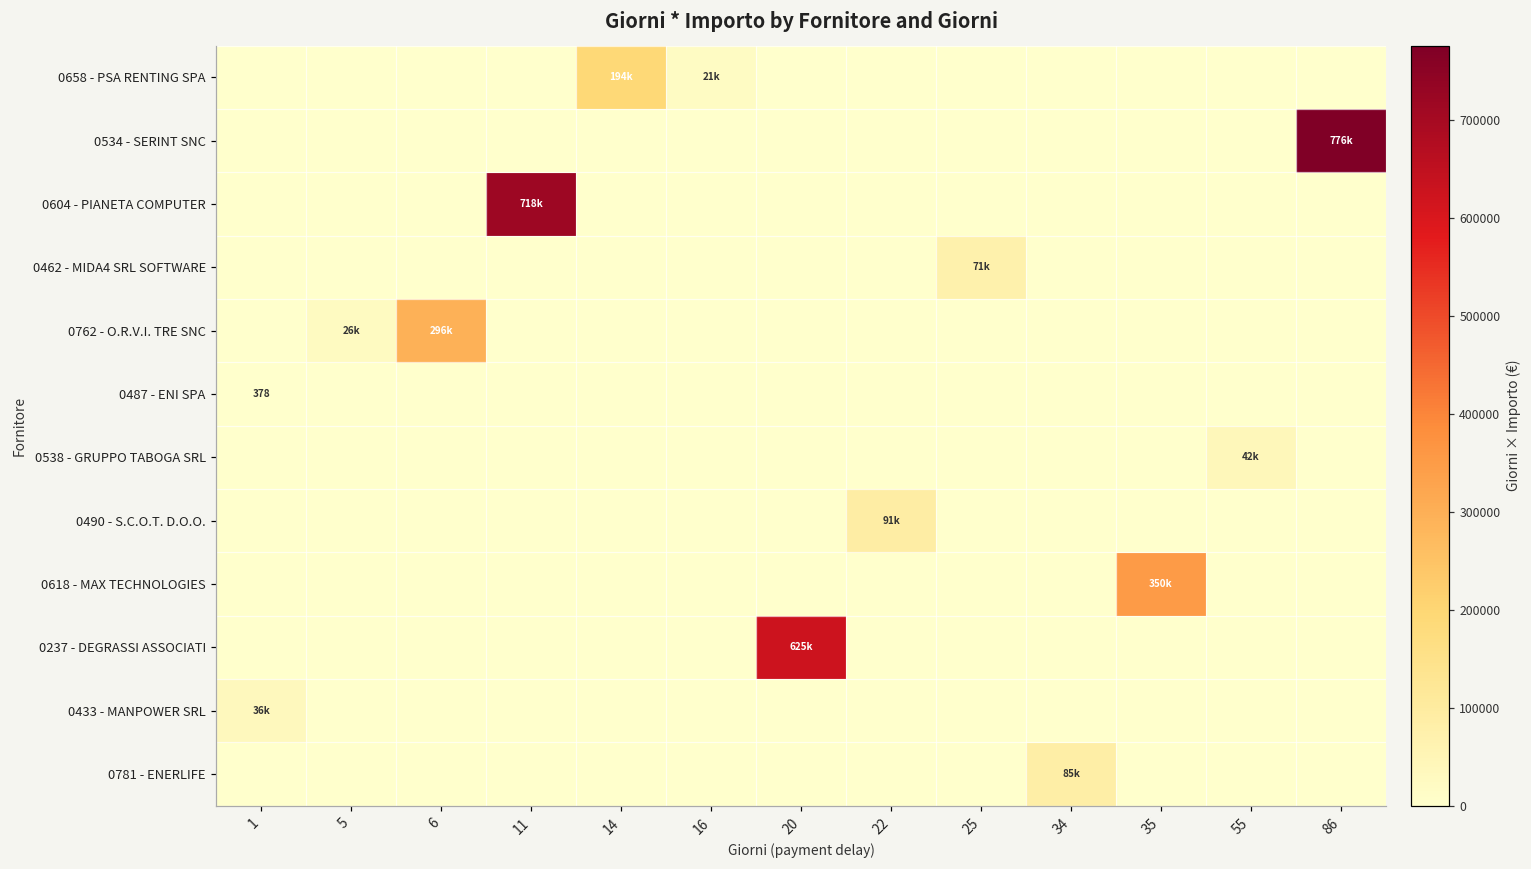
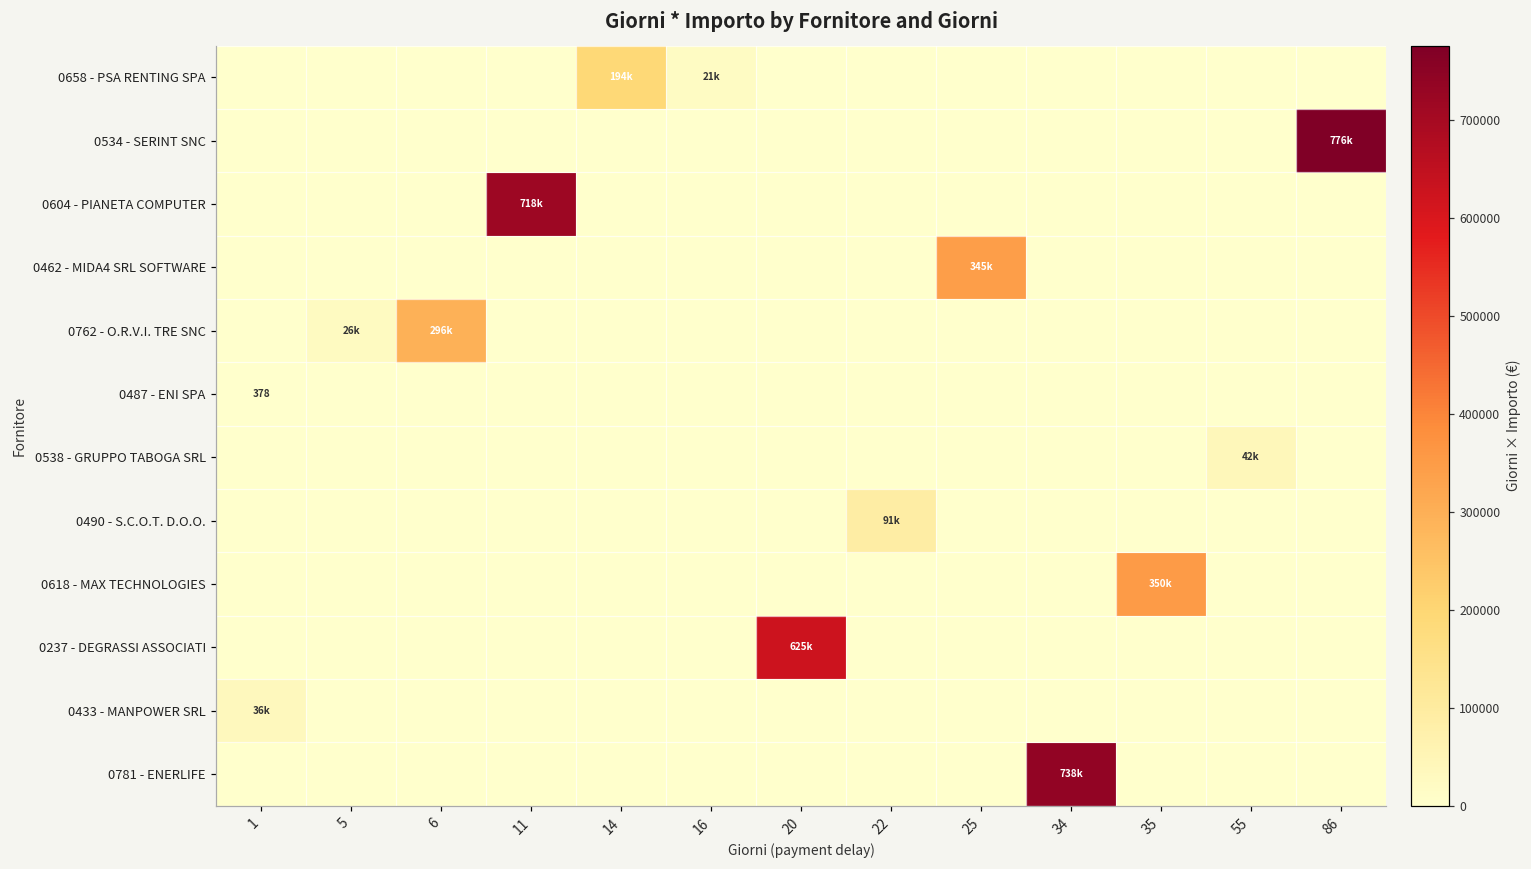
0462 - MIDA4 SRL SOFTWARE, 25: 71k -> 345k
0781 - ENERLIFE, 34: 85k -> 738k
